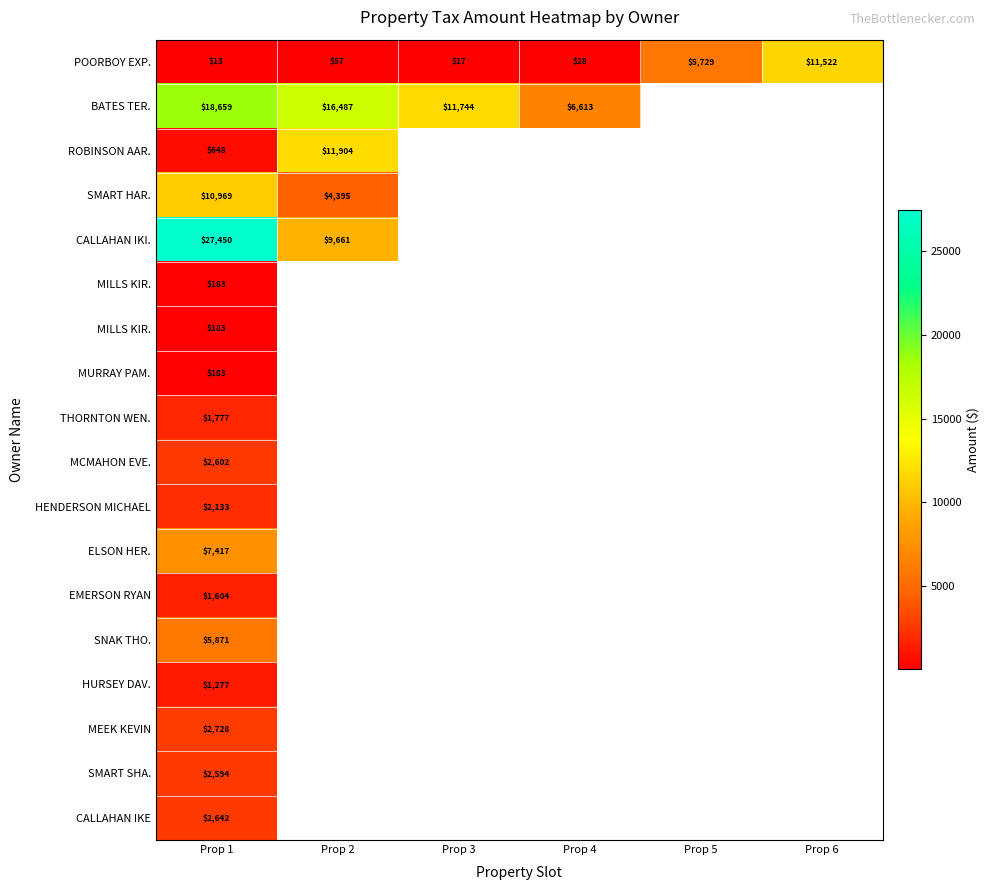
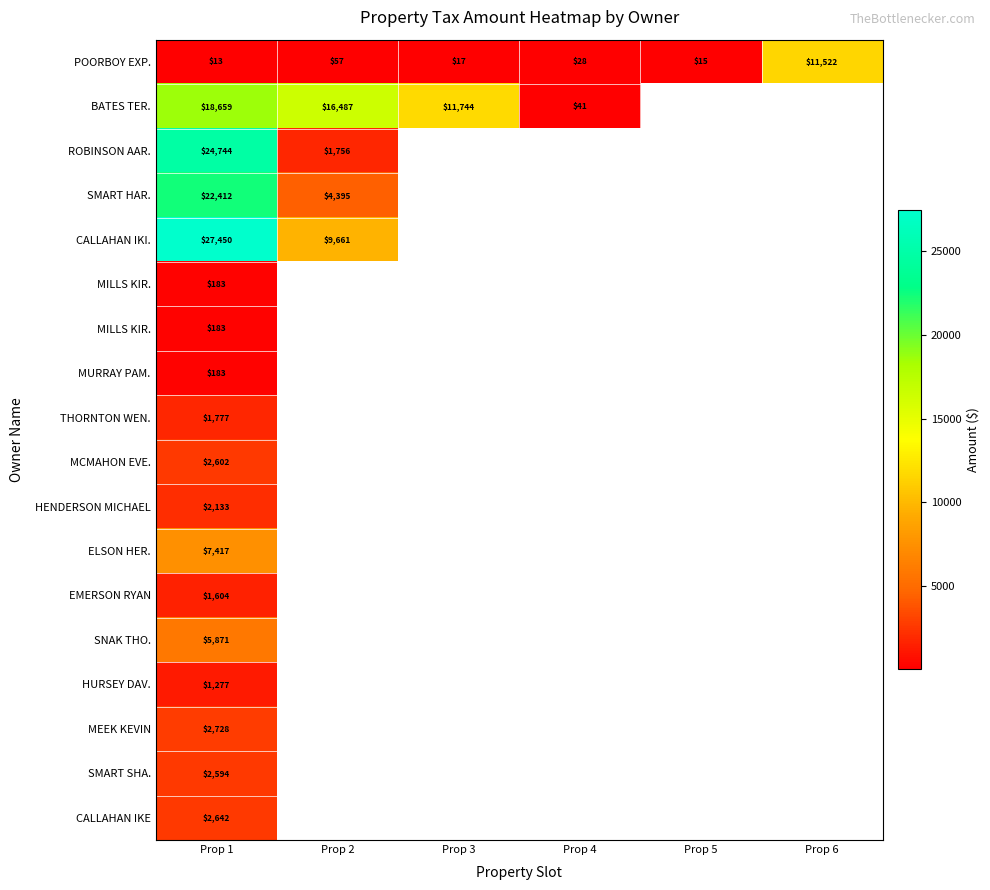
POORBOY EXP., Prop 5: $5,729 -> $15
BATES TER., Prop 4: $6,613 -> $41
ROBINSON AAR., Prop 1: $648 -> $24,744
ROBINSON AAR., Prop 2: $11,904 -> $1,756
SMART HAR., Prop 1: $10,969 -> $22,412
